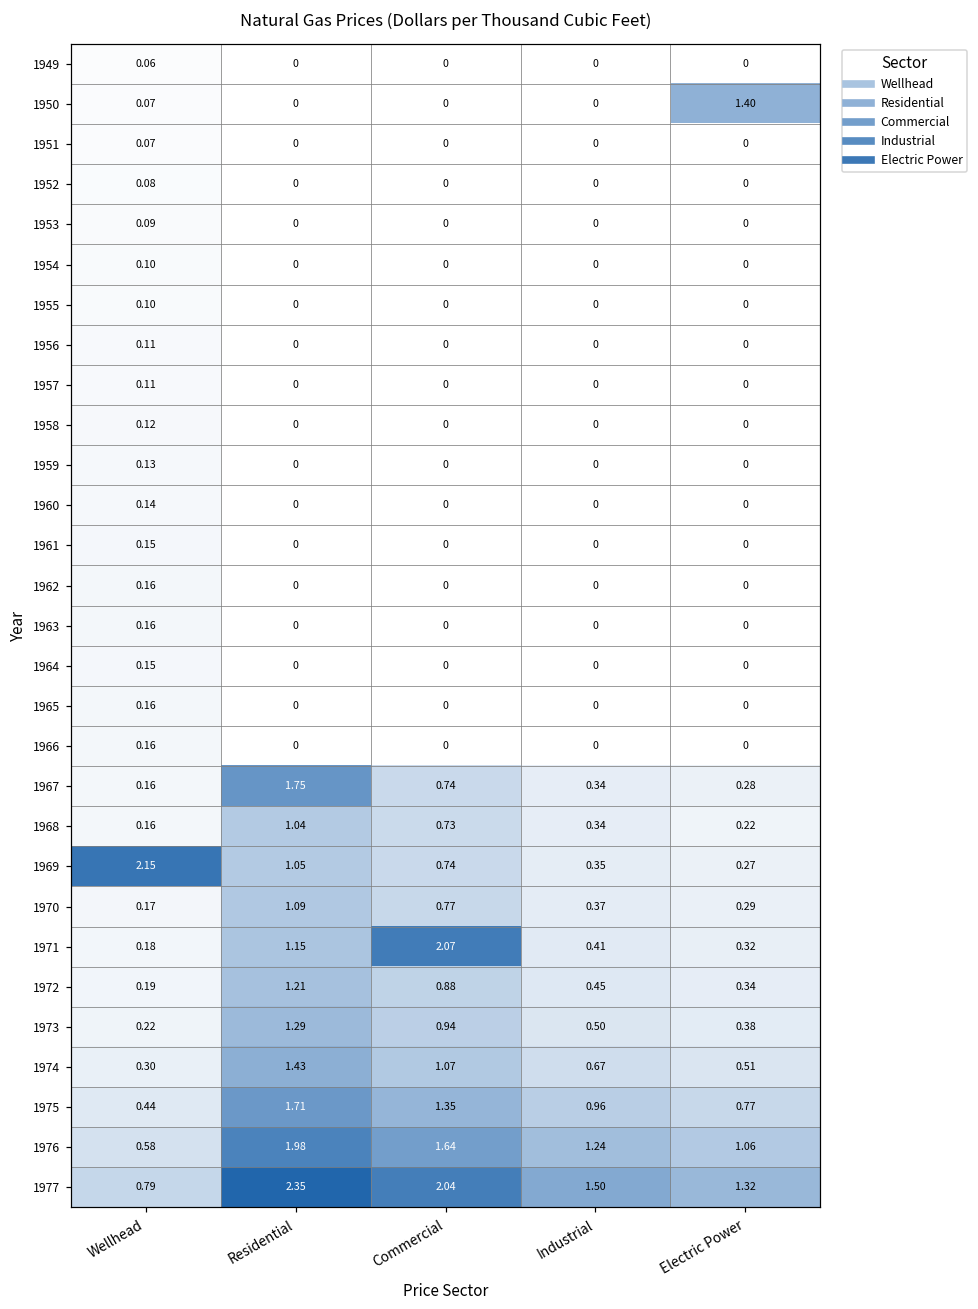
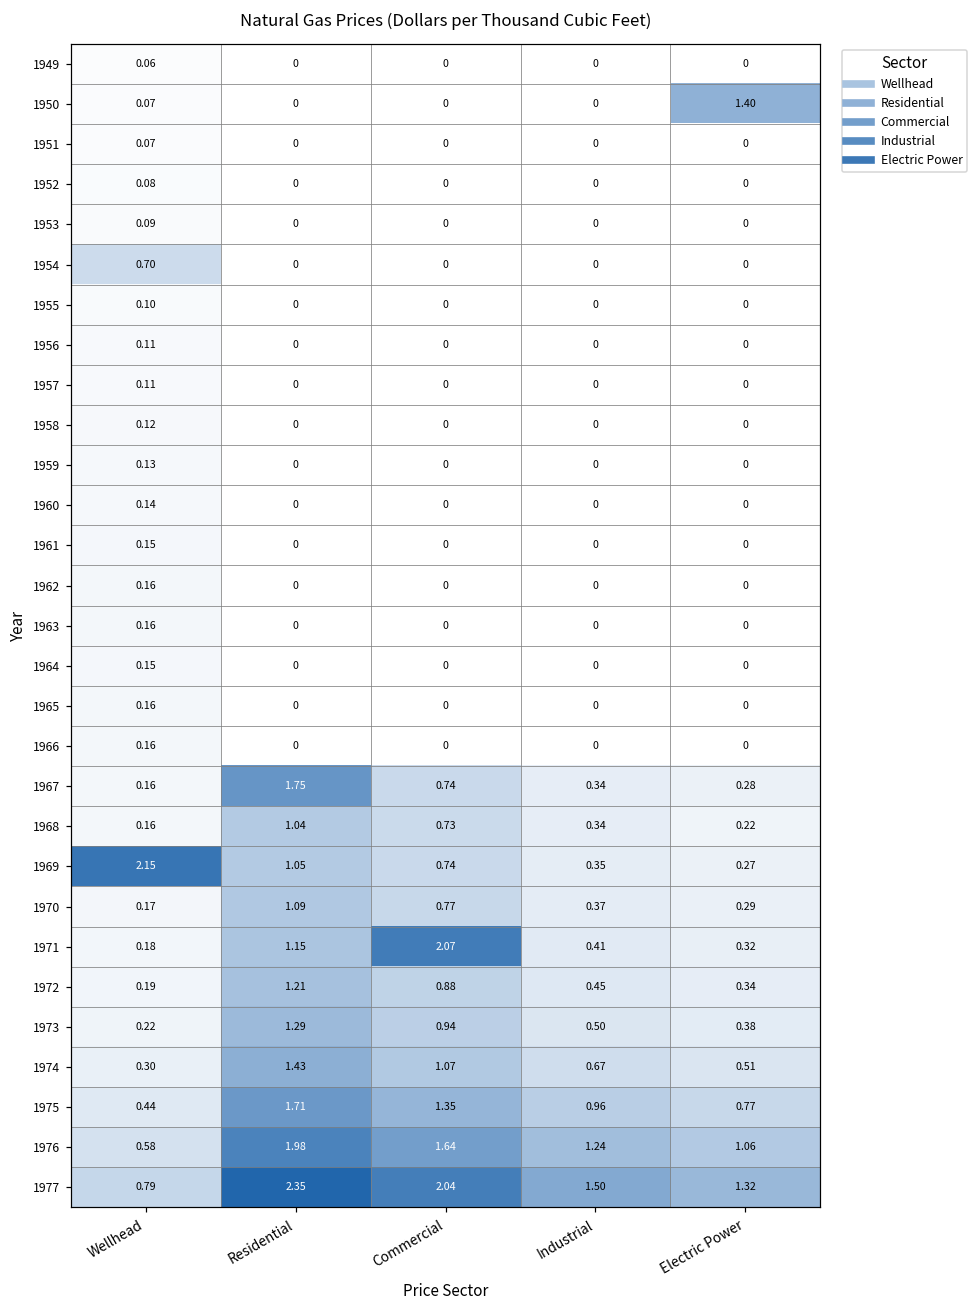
1954, Wellhead: 0.10 -> 0.70
